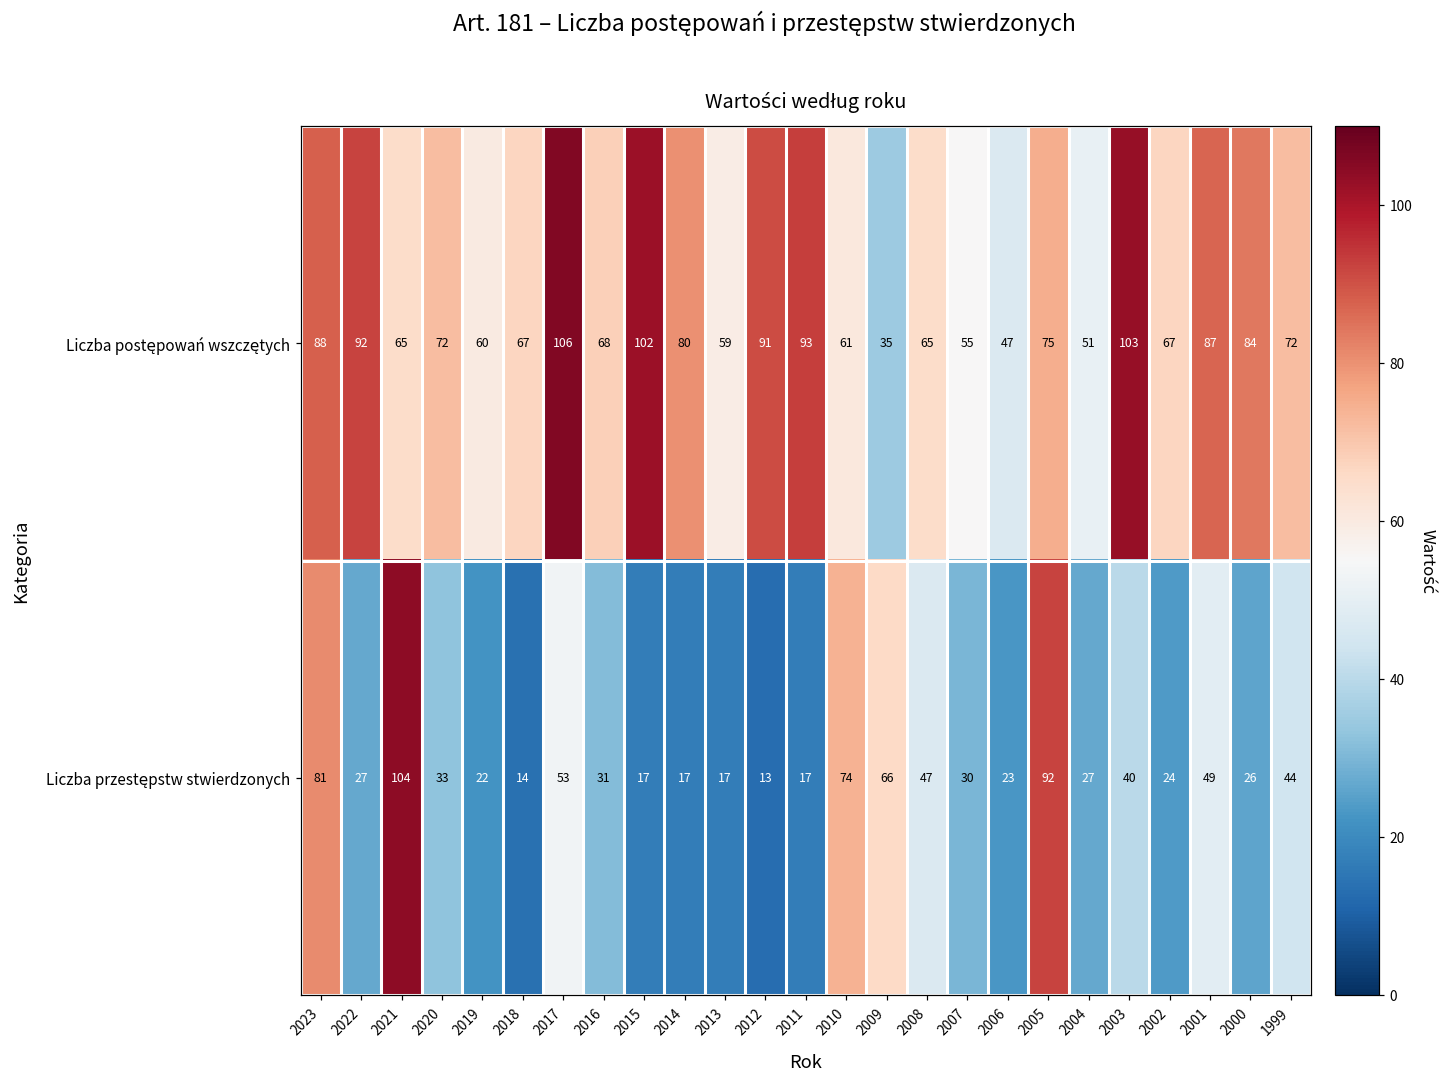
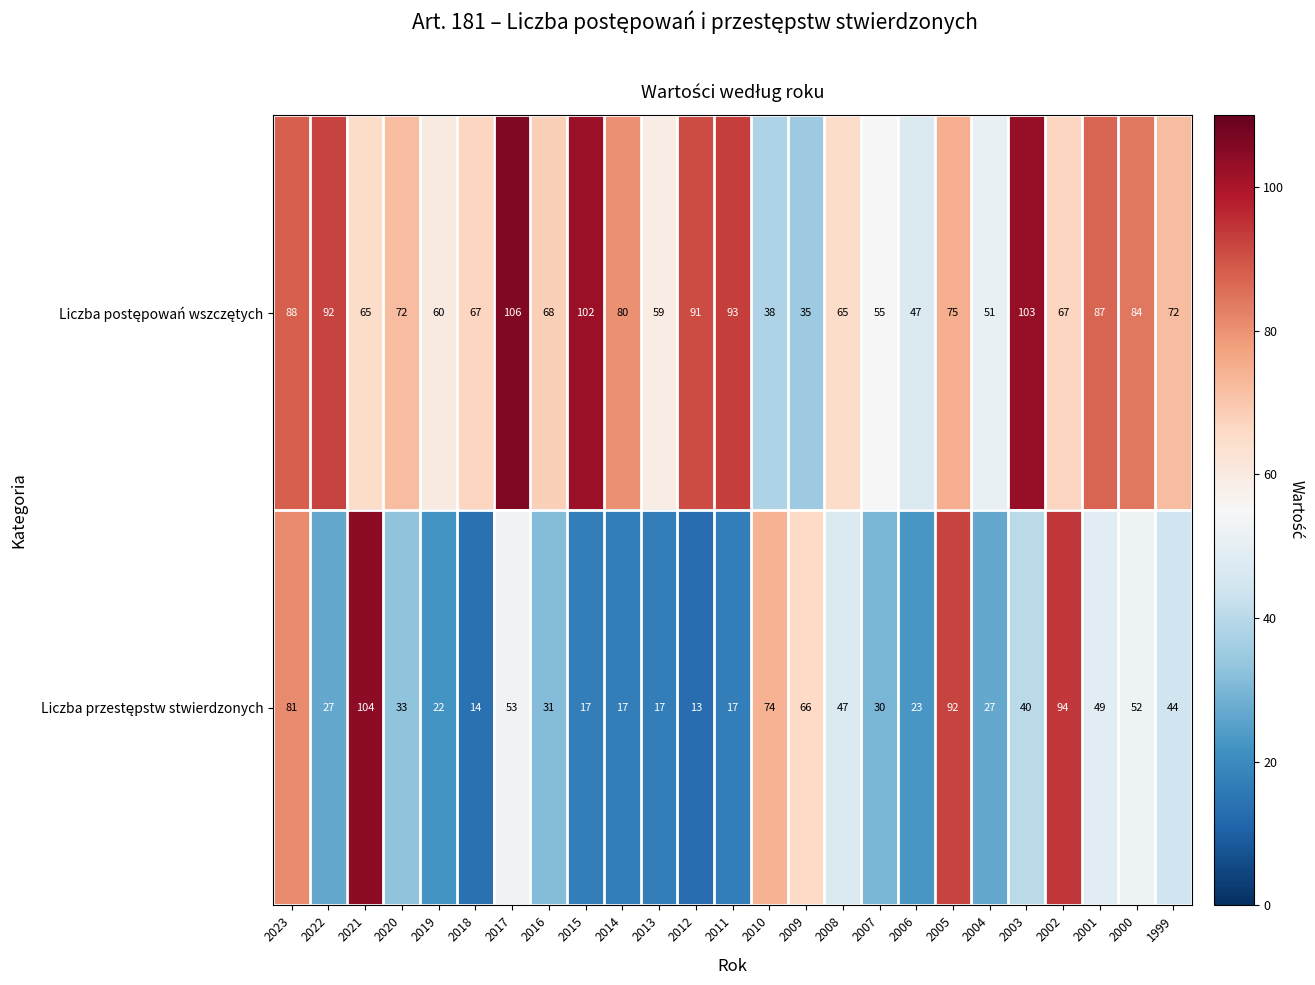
Liczba postępowań wszczętych, 2010: 61 -> 38
Liczba przestępstw stwierdzonych, 2002: 24 -> 94
Liczba przestępstw stwierdzonych, 2000: 26 -> 52
